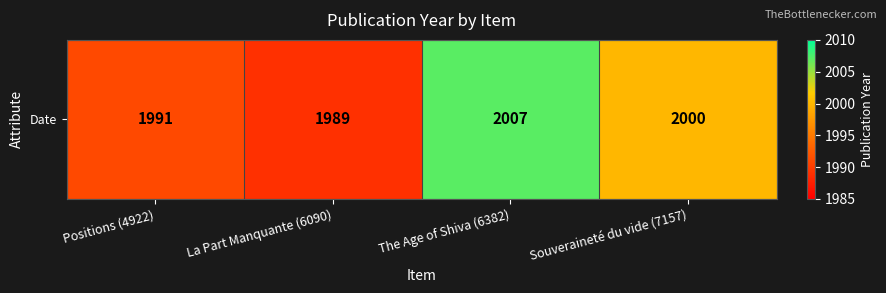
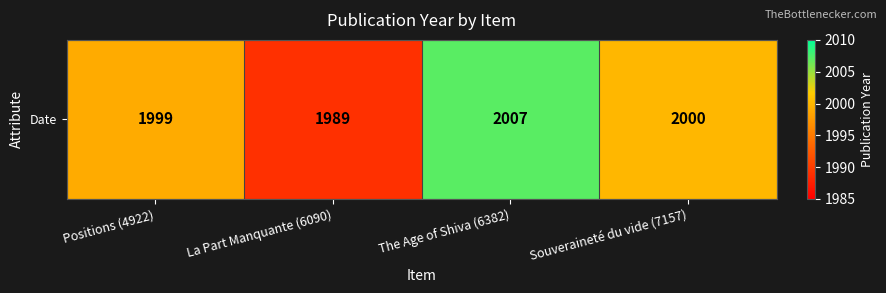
Date, Positions (4922): 1991 -> 1999
